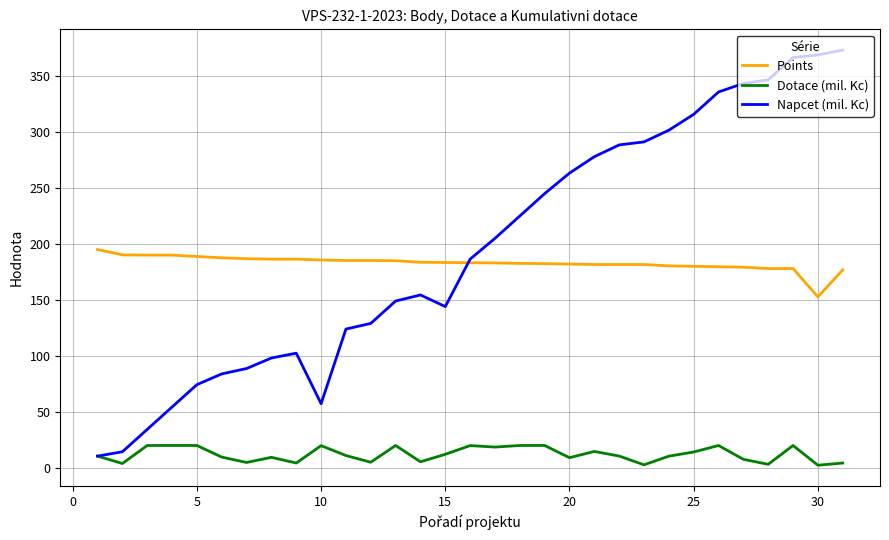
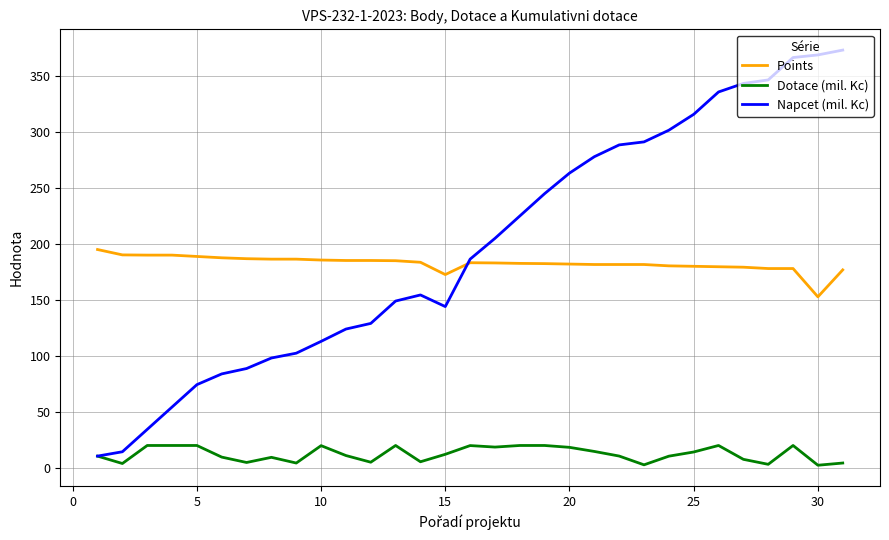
Napcet (mil. Kc), 10: 57 -> 113
Points, 15: 184 -> 173
Dotace (mil. Kc), 20: 9 -> 18
